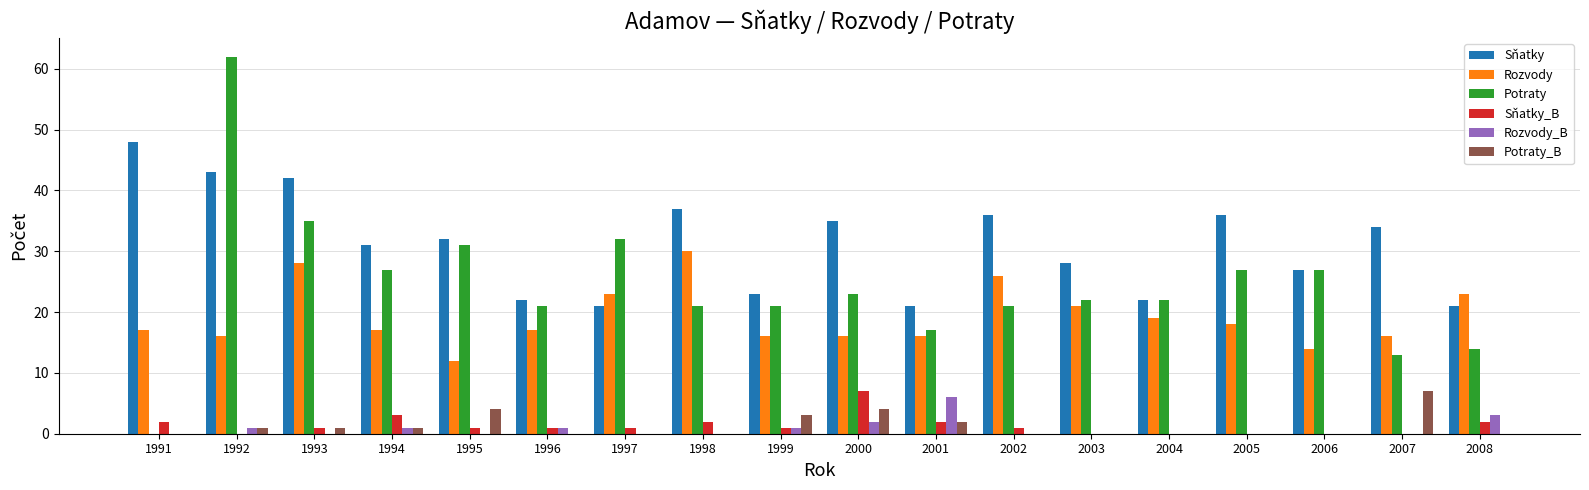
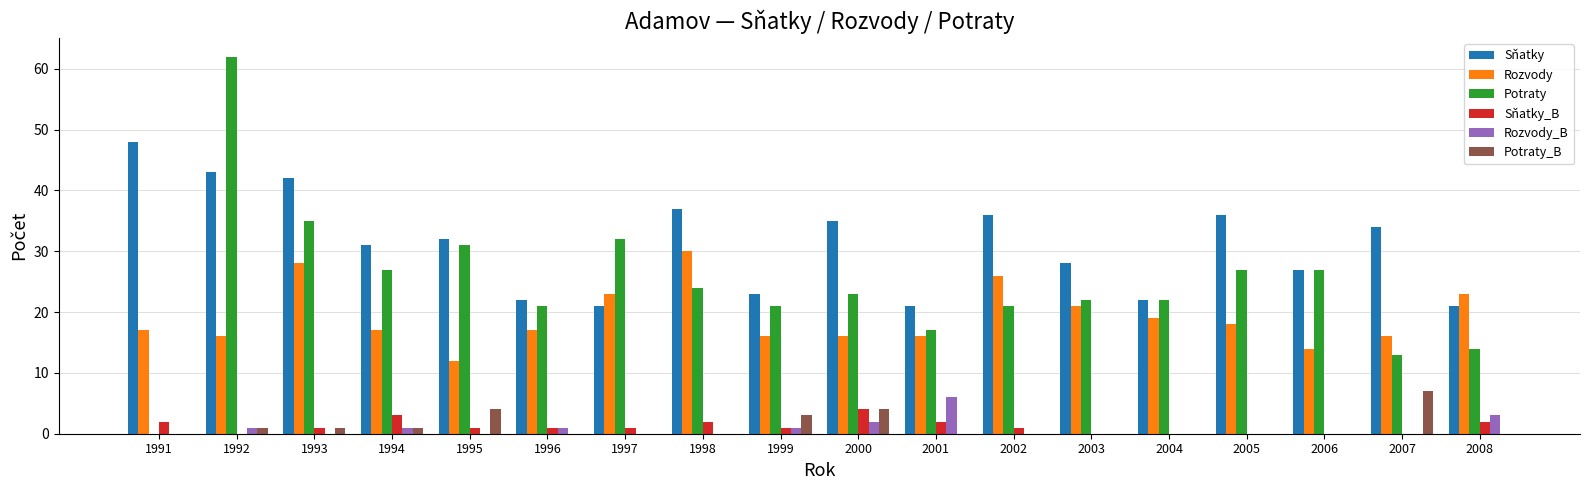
Potraty, 1998: 21 -> 24
Sňatky_B, 2000: 7 -> 4
Potraty_B, 2001: 2 -> 0
